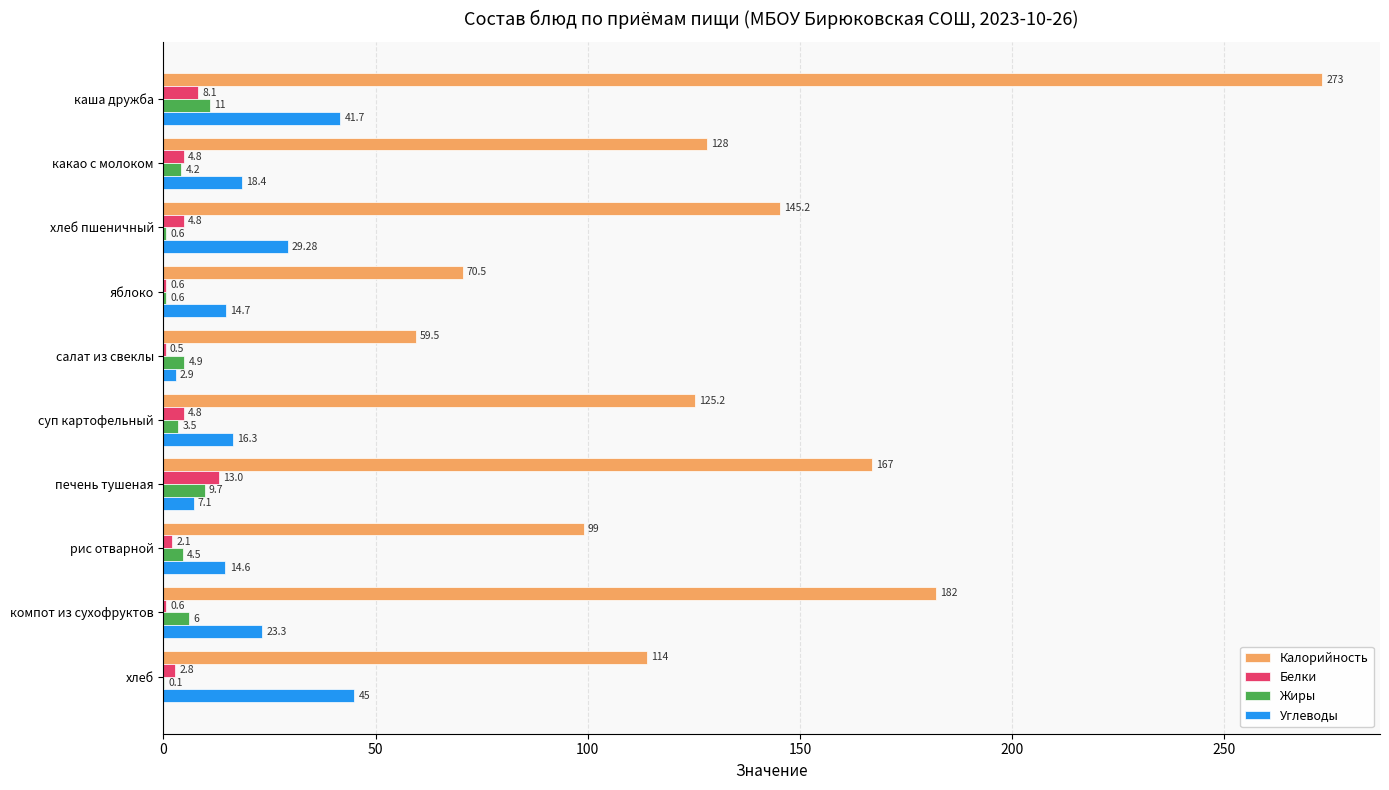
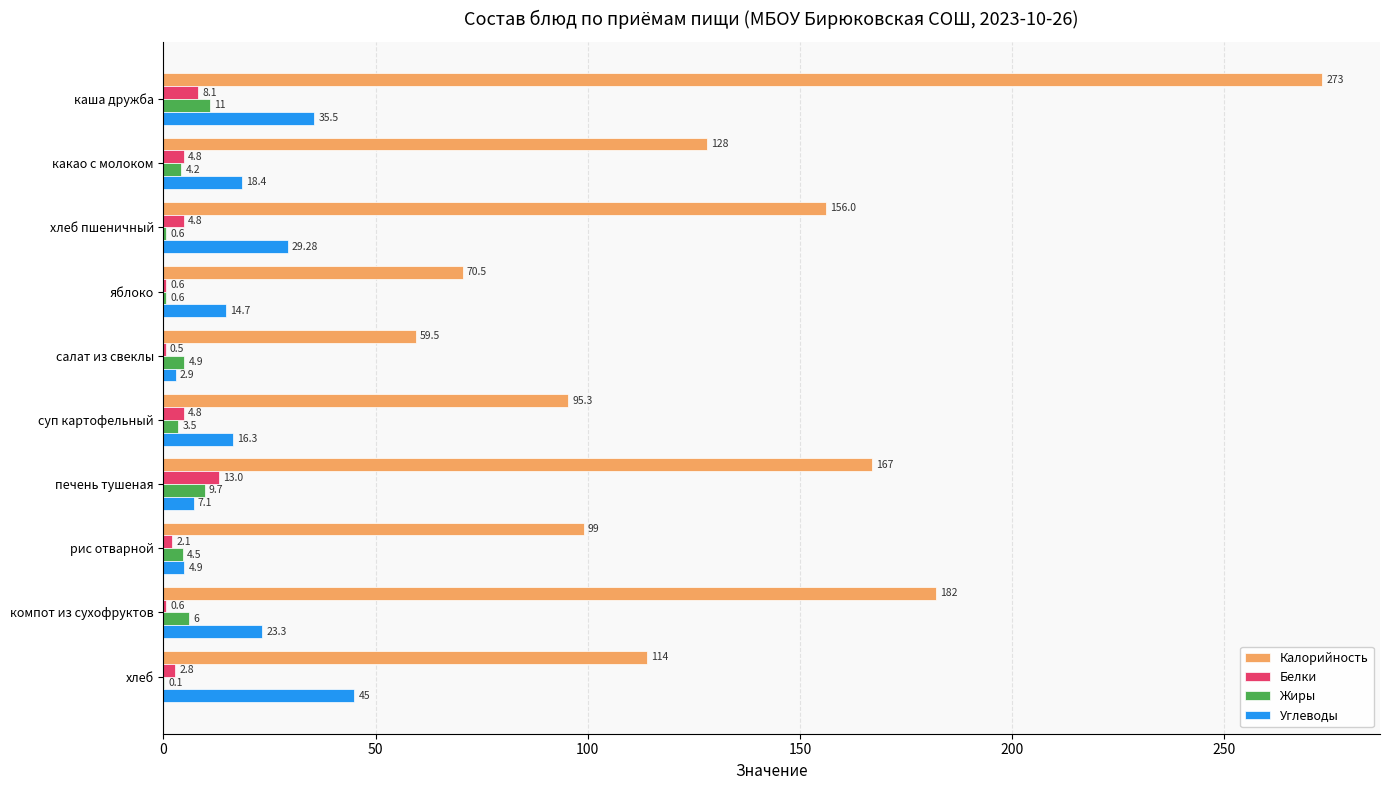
Углеводы, каша дружба: 41.7 -> 35.5
Калорийность, хлеб пшеничный: 145.2 -> 156.0
Калорийность, суп картофельный: 125.2 -> 95.3
Углеводы, рис отварной: 14.6 -> 4.9
